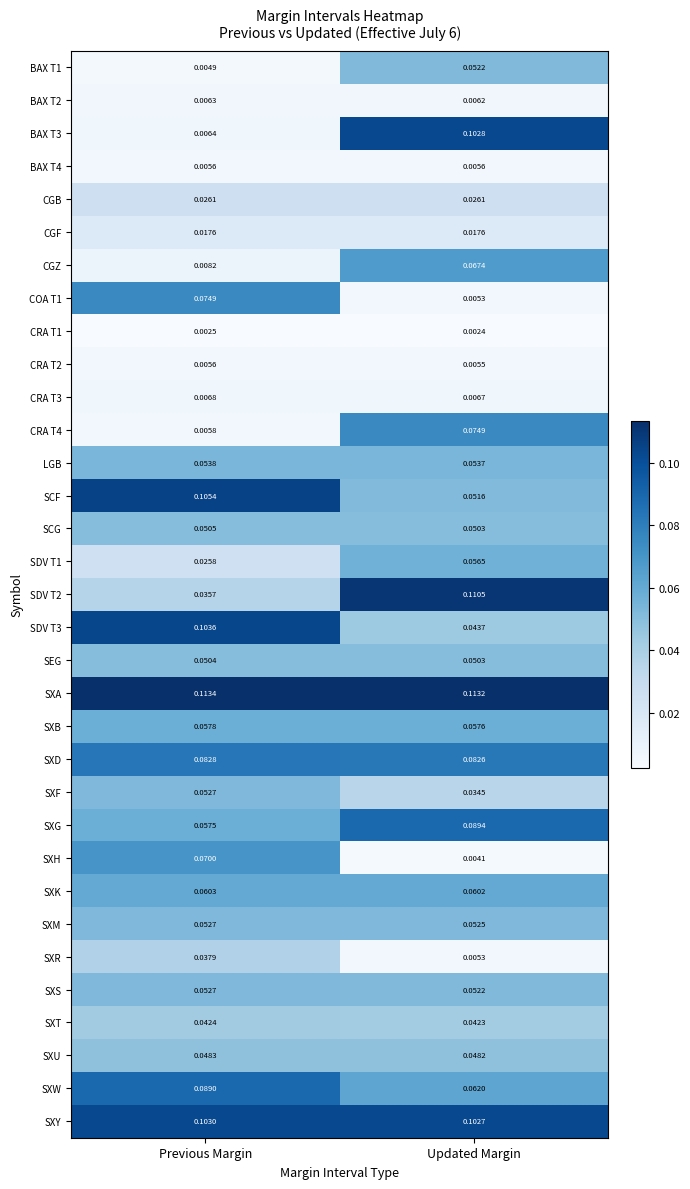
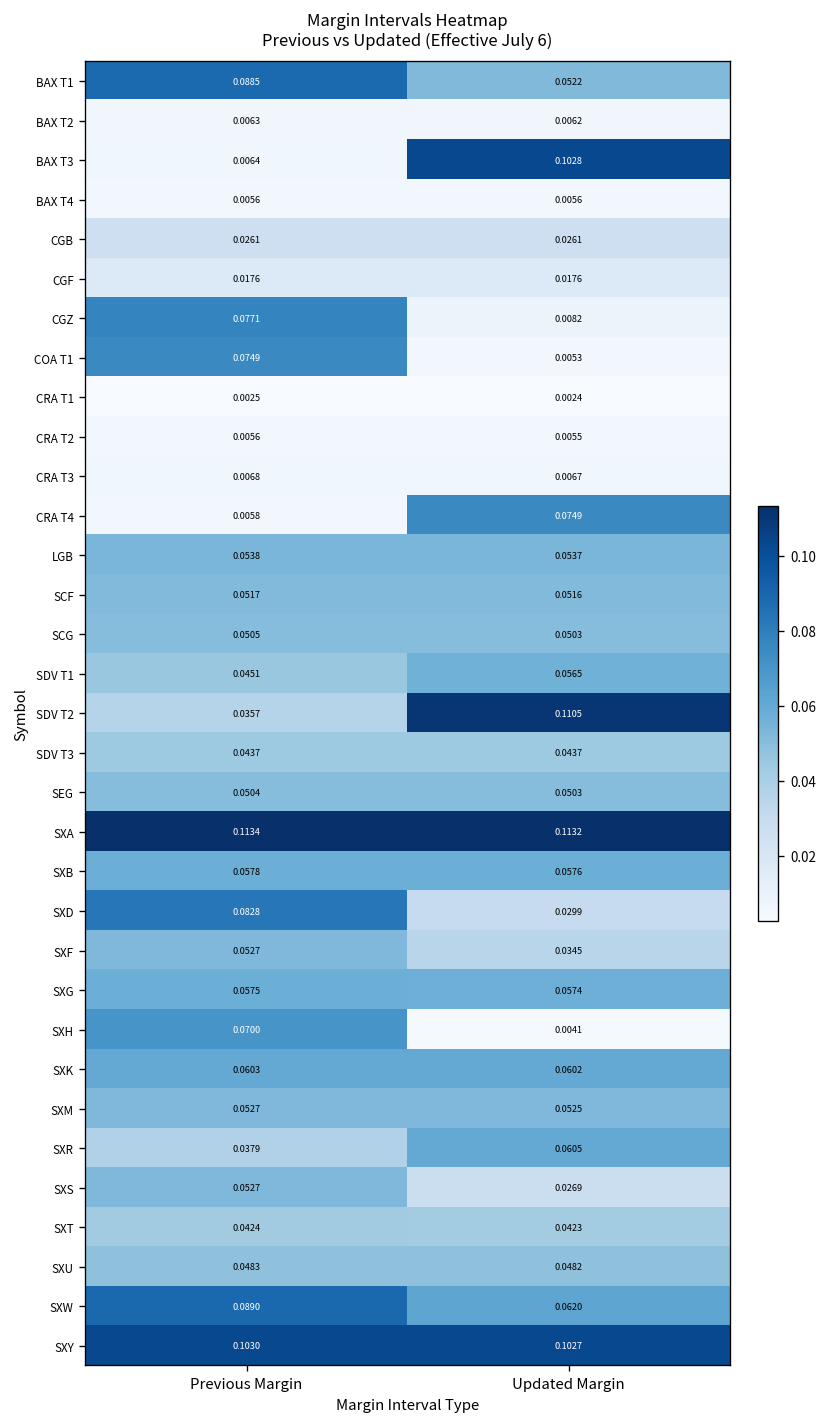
BAX T1, Previous Margin: 0.0049 -> 0.0885
CGZ, Previous Margin: 0.0082 -> 0.0771
CGZ, Updated Margin: 0.0674 -> 0.0082
SCF, Previous Margin: 0.1054 -> 0.0517
SDV T1, Previous Margin: 0.0258 -> 0.0451
SDV T3, Previous Margin: 0.1036 -> 0.0437
SXD, Updated Margin: 0.0826 -> 0.0299
SXG, Updated Margin: 0.0894 -> 0.0574
SXR, Updated Margin: 0.0053 -> 0.0605
SXS, Updated Margin: 0.0522 -> 0.0269
